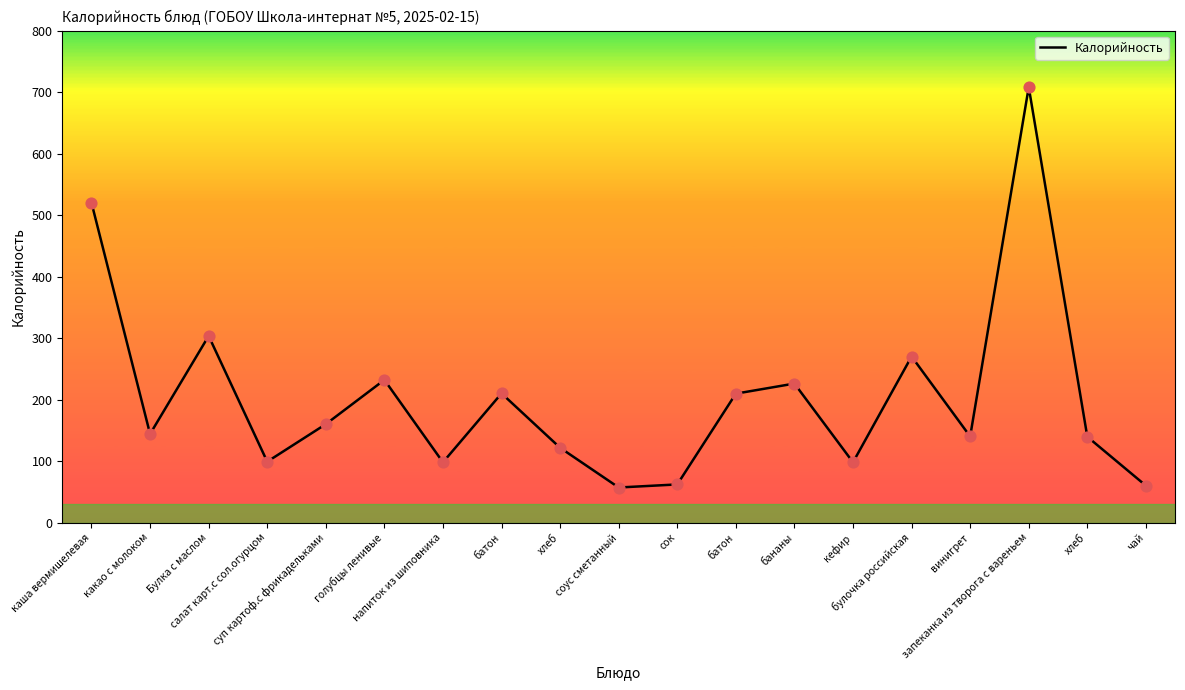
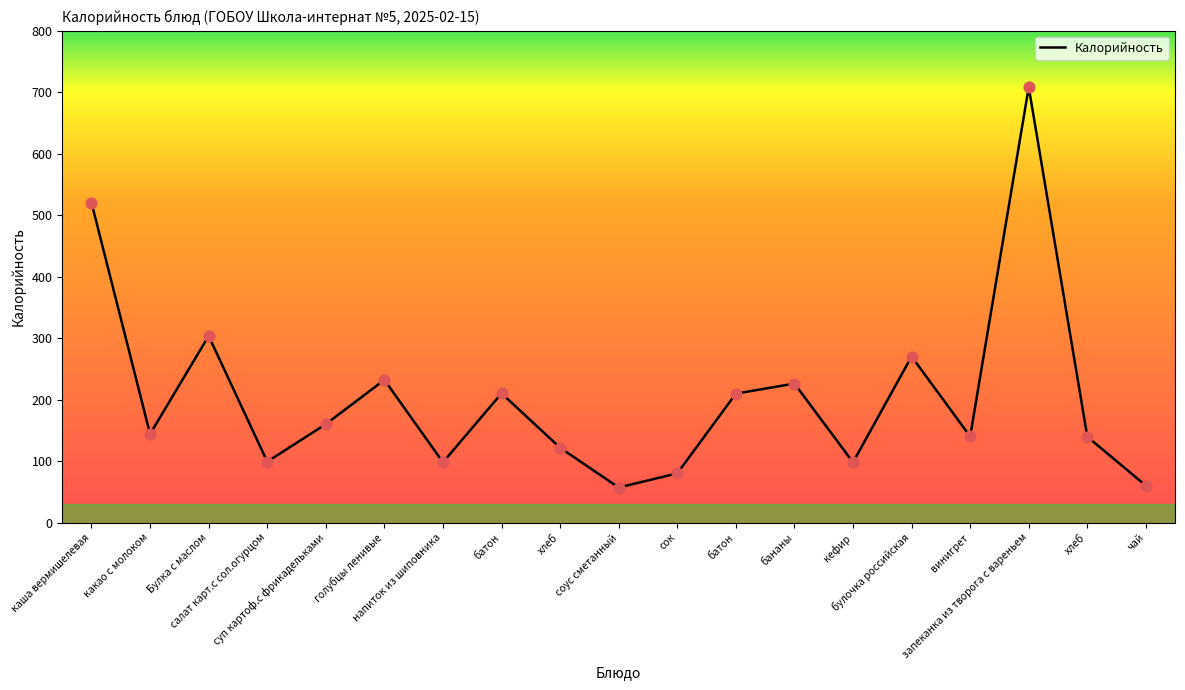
сок: 60 -> 80
